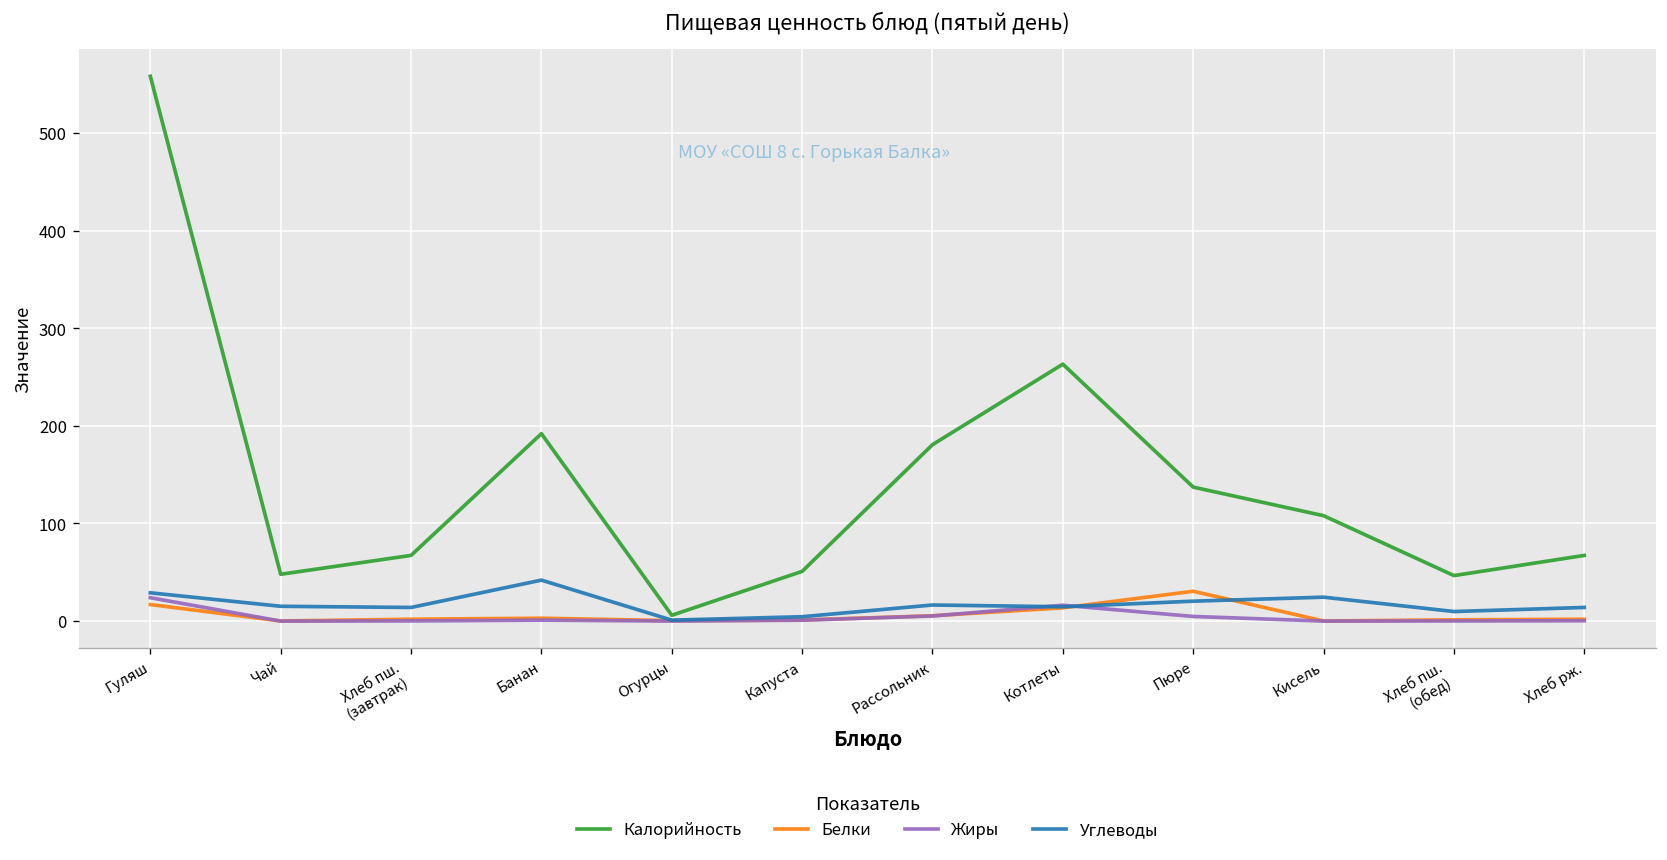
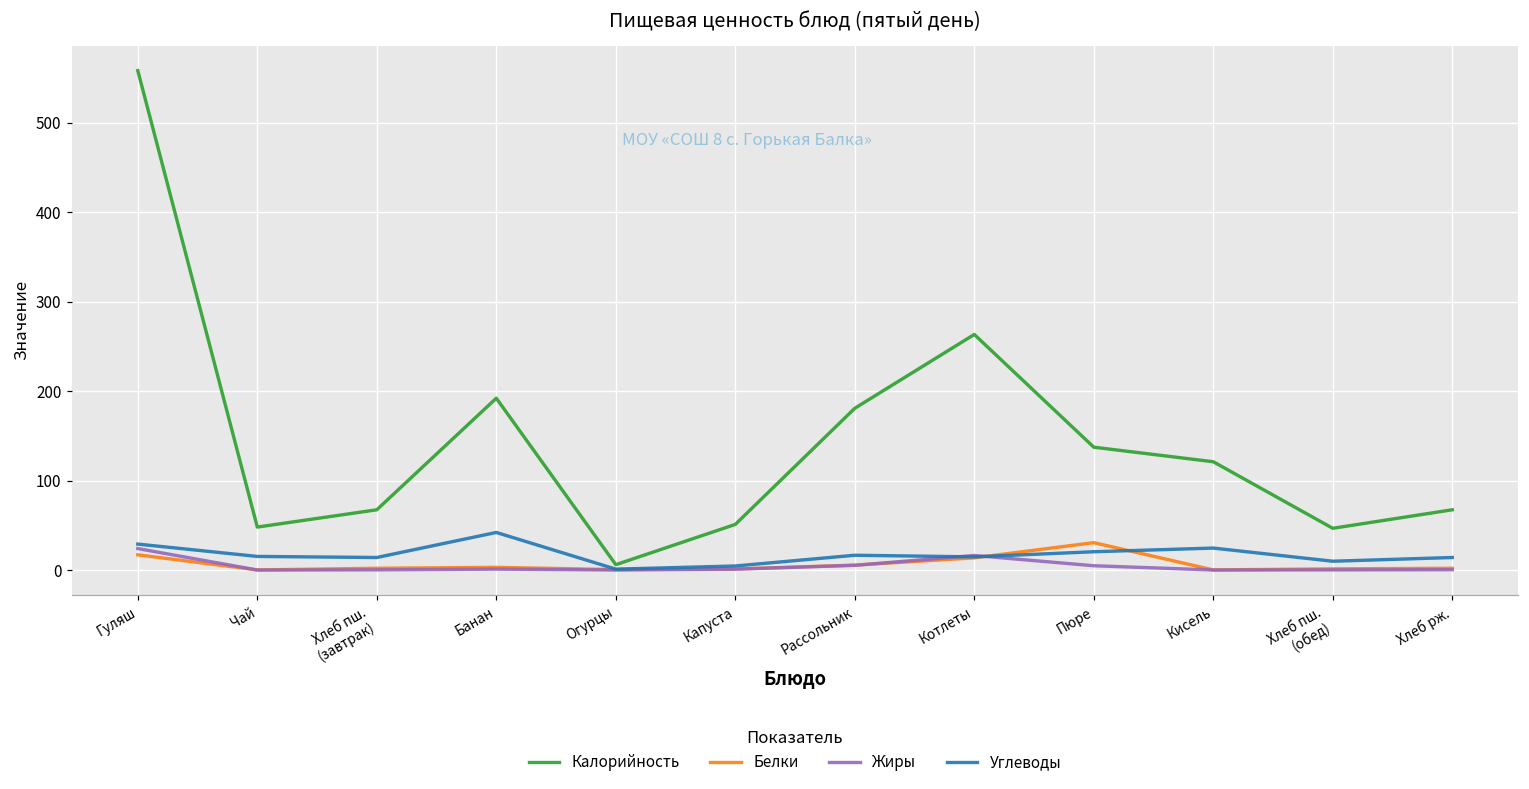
Калорийность, Кисель: 110 -> 120
